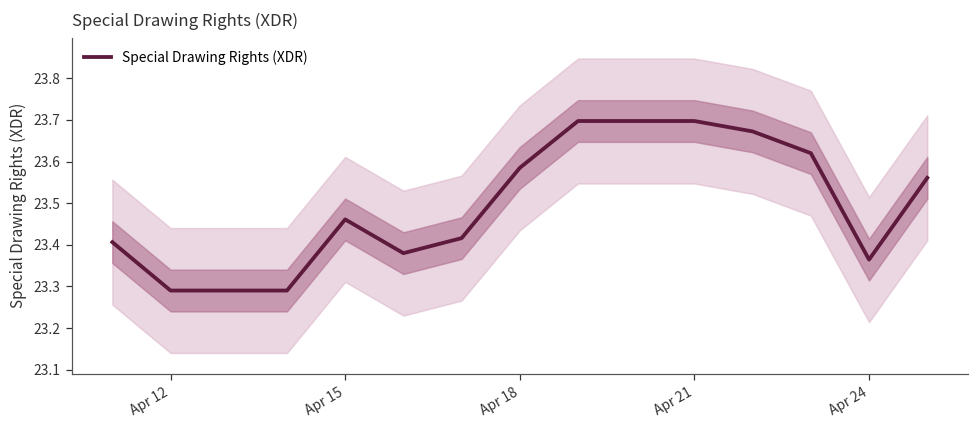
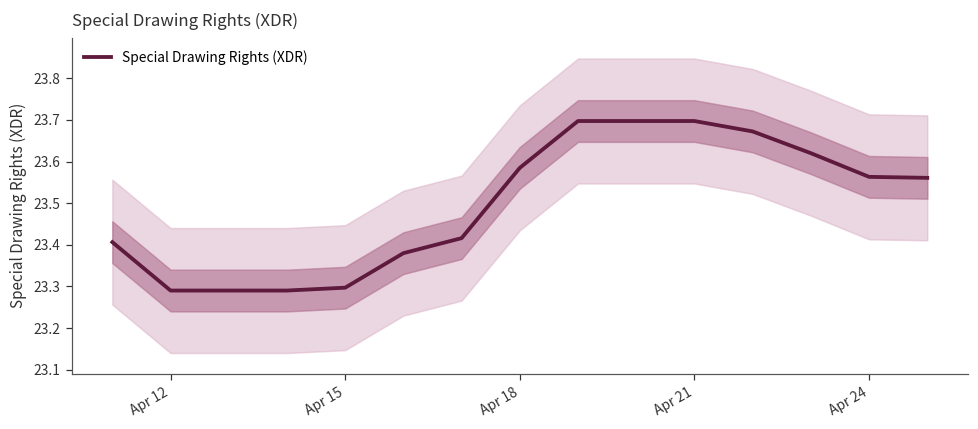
Special Drawing Rights (XDR), Apr 15: 23.46 -> 23.30
Special Drawing Rights (XDR), Apr 24: 23.36 -> 23.56
